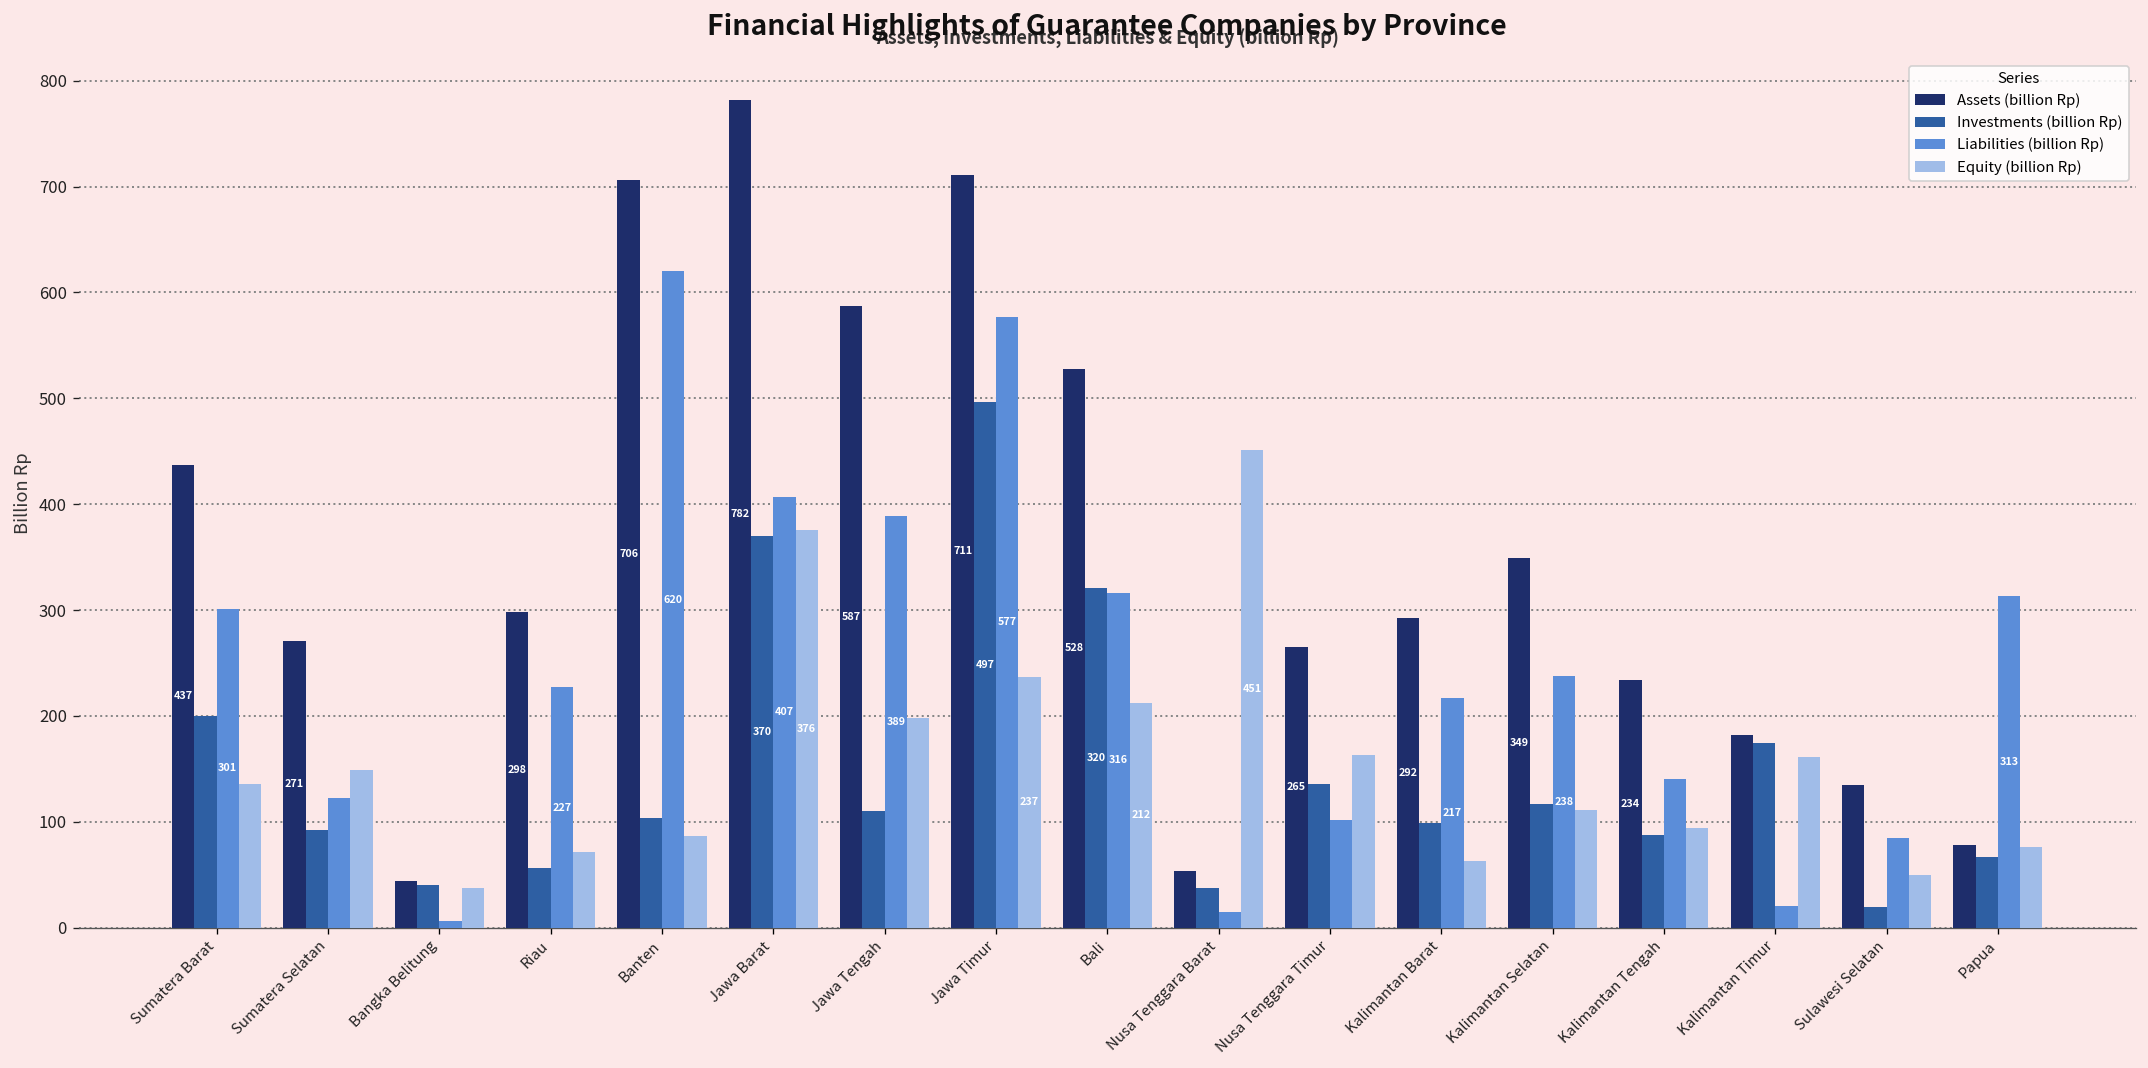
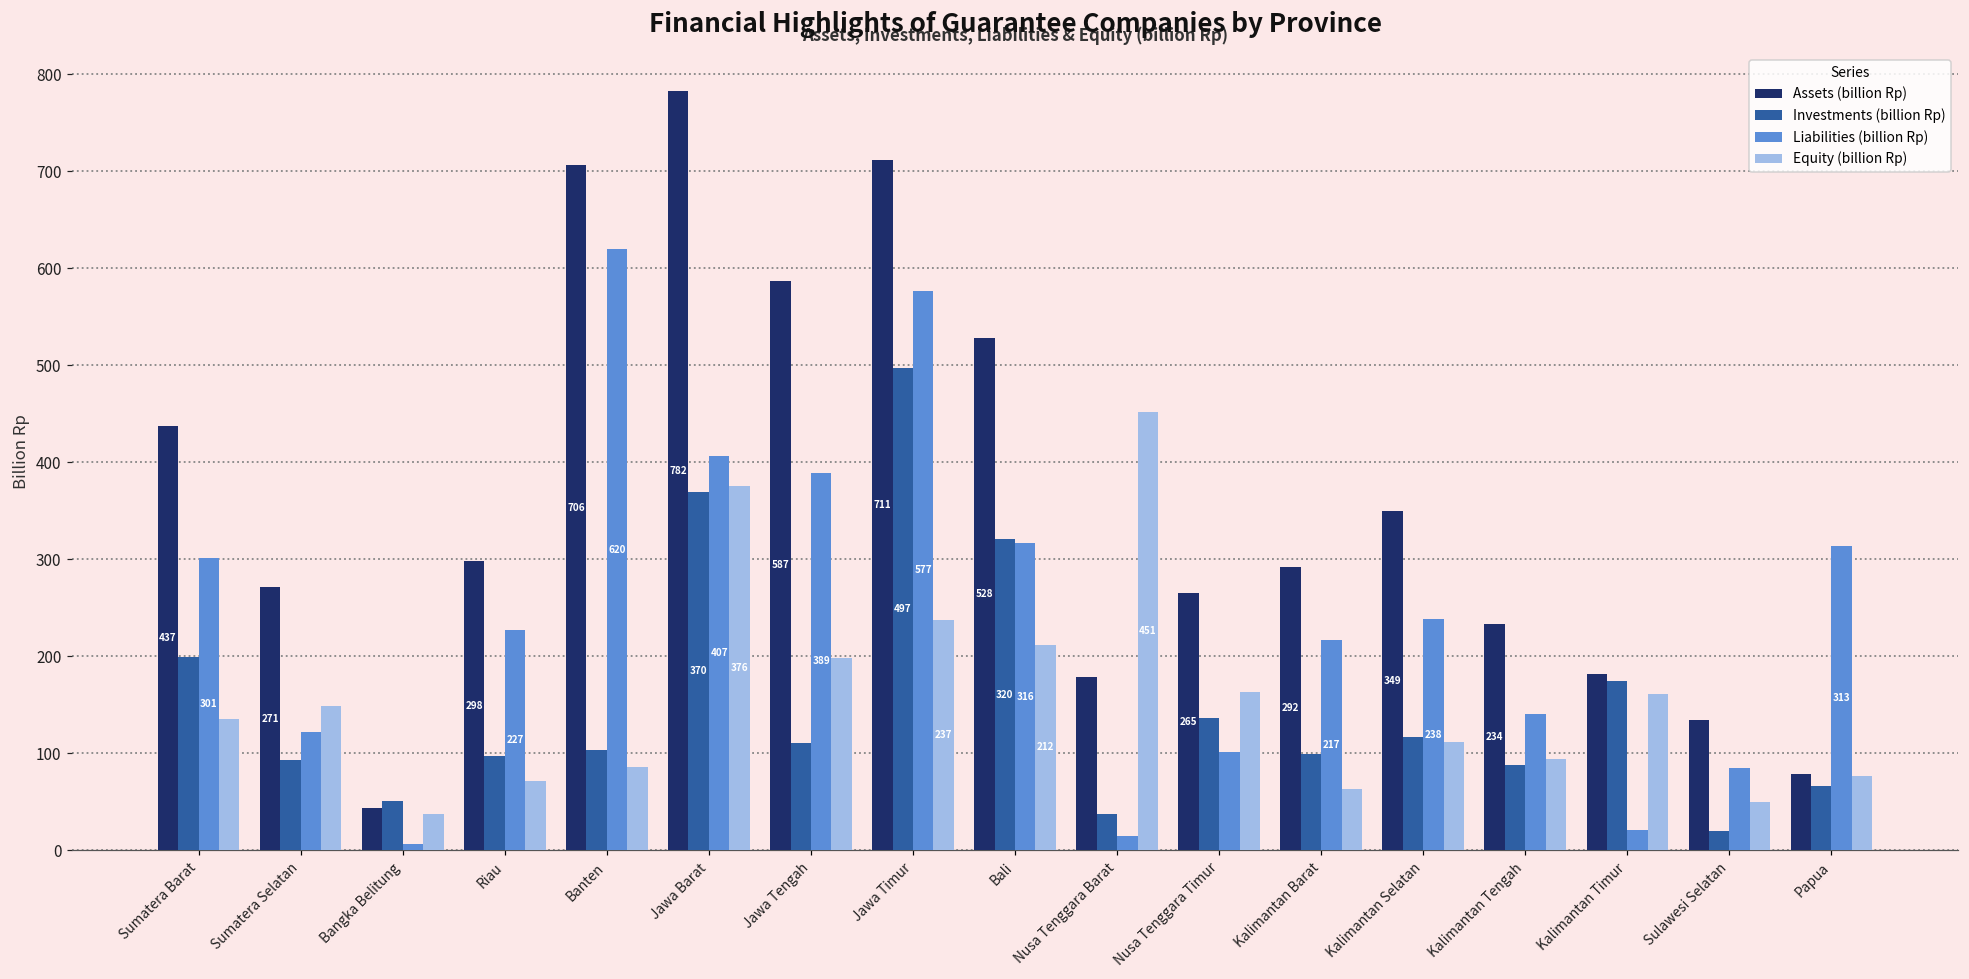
Investments (billion Rp), Bangka Belitung: 40 -> 50
Investments (billion Rp), Riau: 60 -> 100
Assets (billion Rp), Nusa Tenggara Barat: 50 -> 180
